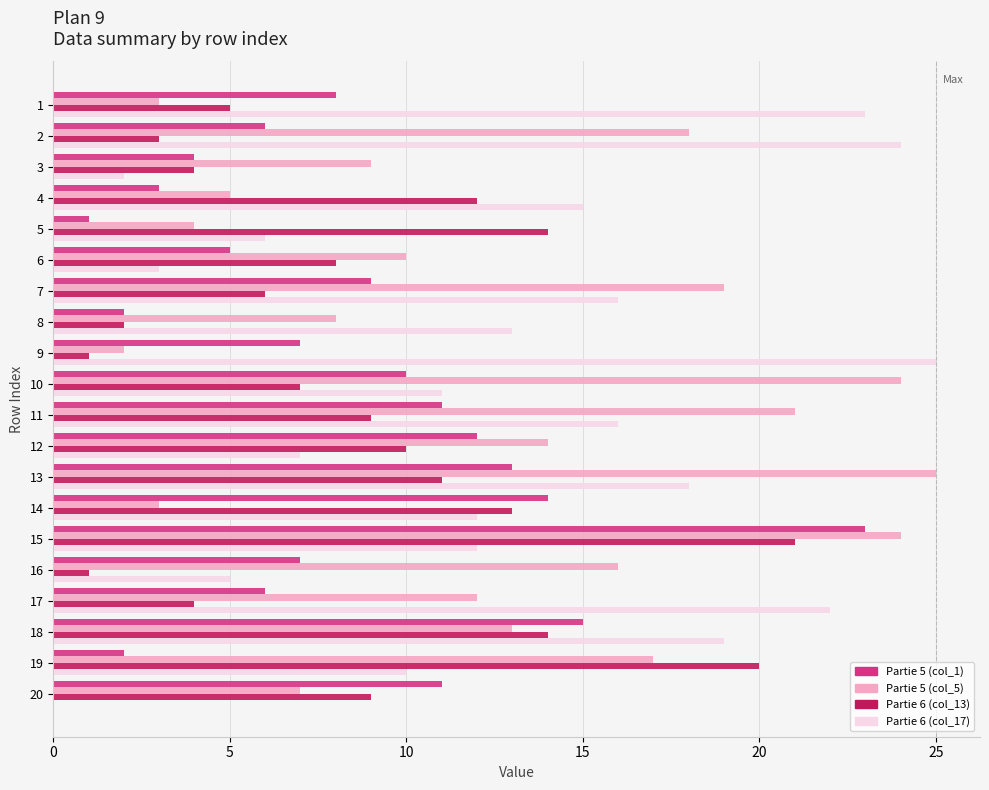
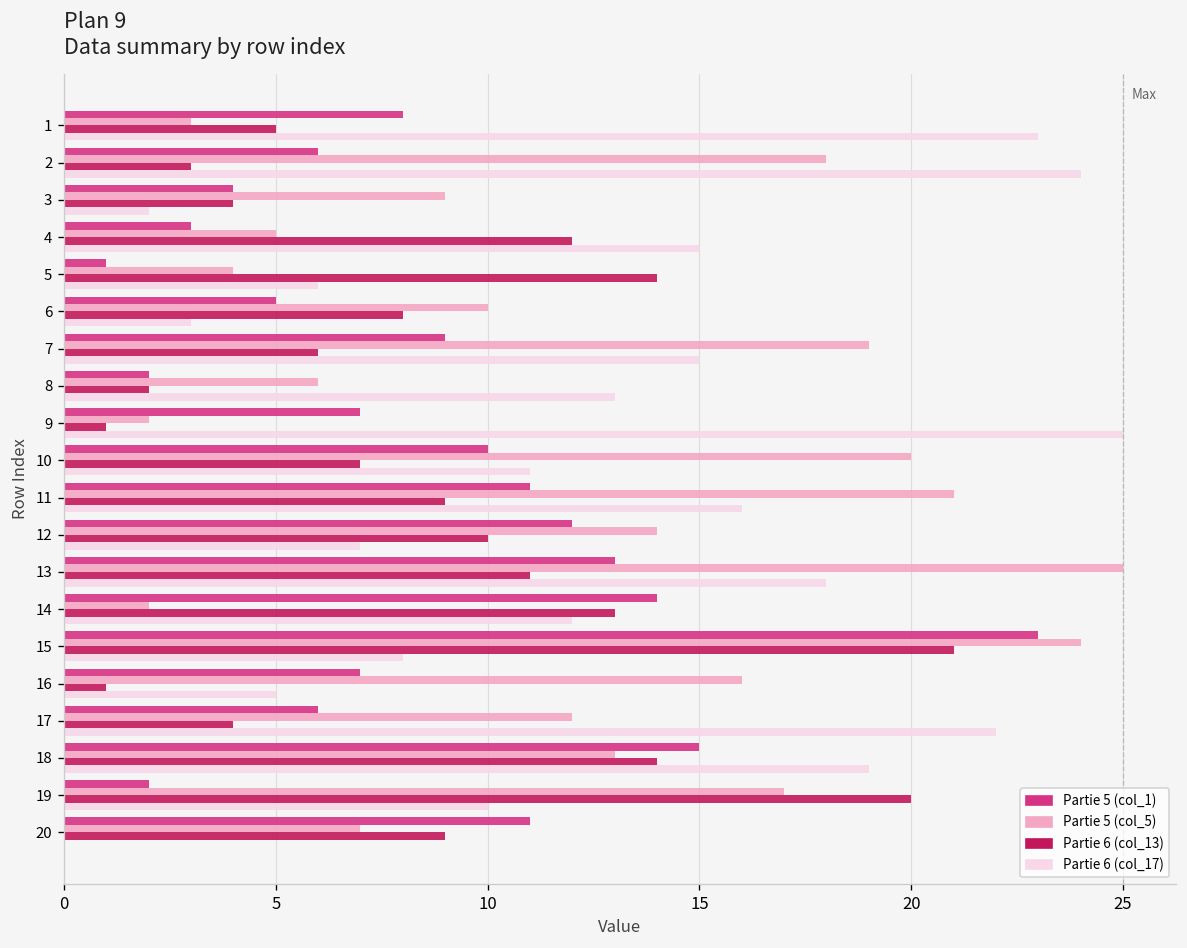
Partie 6 (col_17), 7: 16 -> 15
Partie 5 (col_5), 8: 8 -> 6
Partie 5 (col_5), 10: 24 -> 20
Partie 5 (col_5), 14: 3 -> 2
Partie 6 (col_17), 15: 12 -> 8
